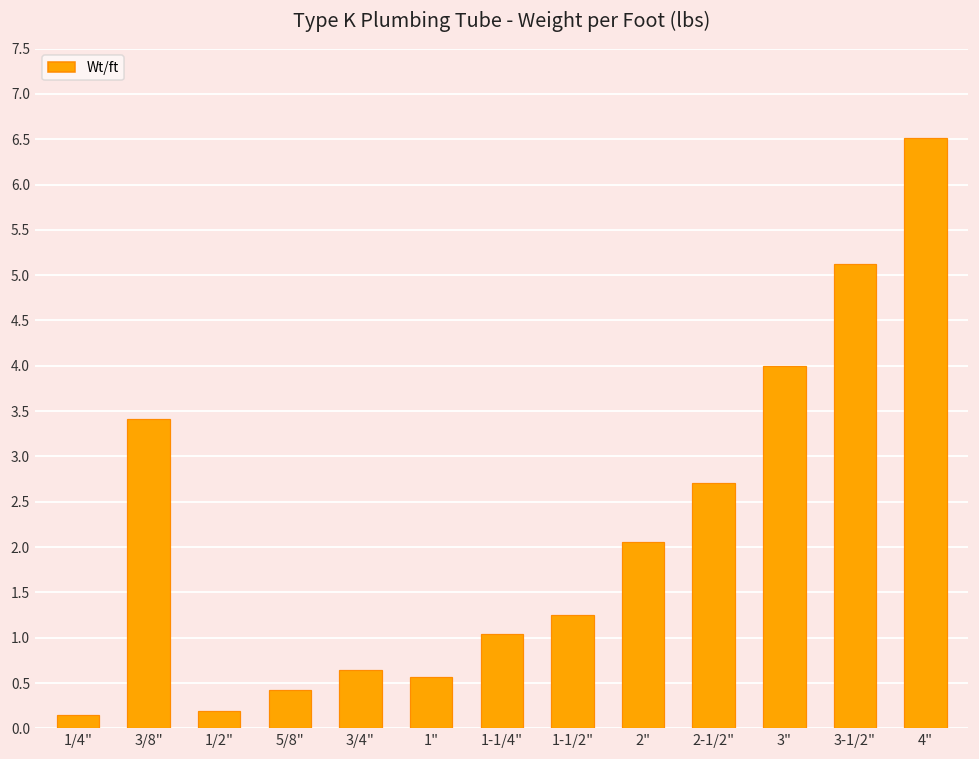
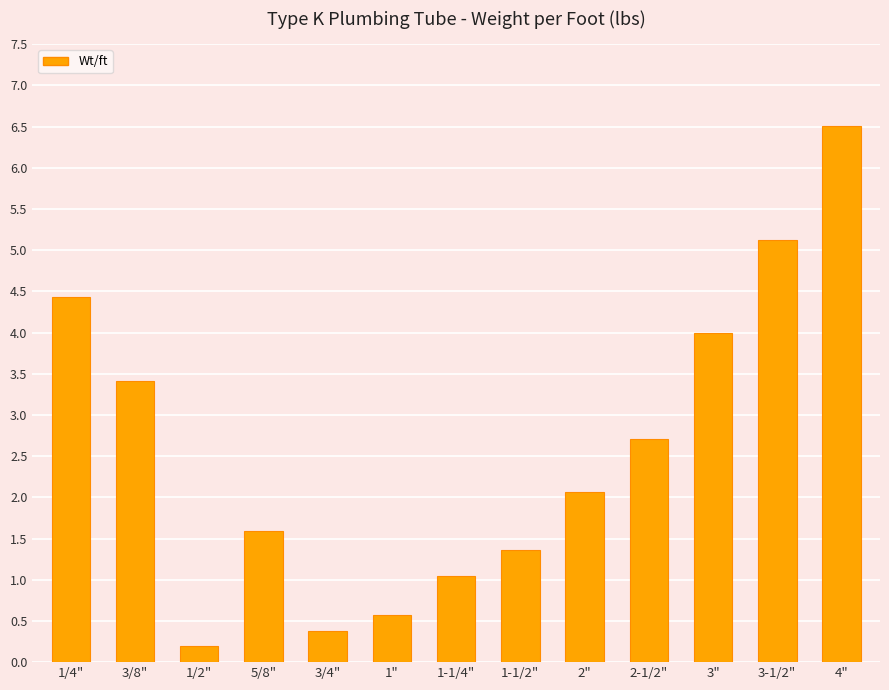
1/4": 0.1 -> 4.4
5/8": 0.4 -> 1.6
3/4": 0.6 -> 0.4
1-1/2": 1.3 -> 1.4
